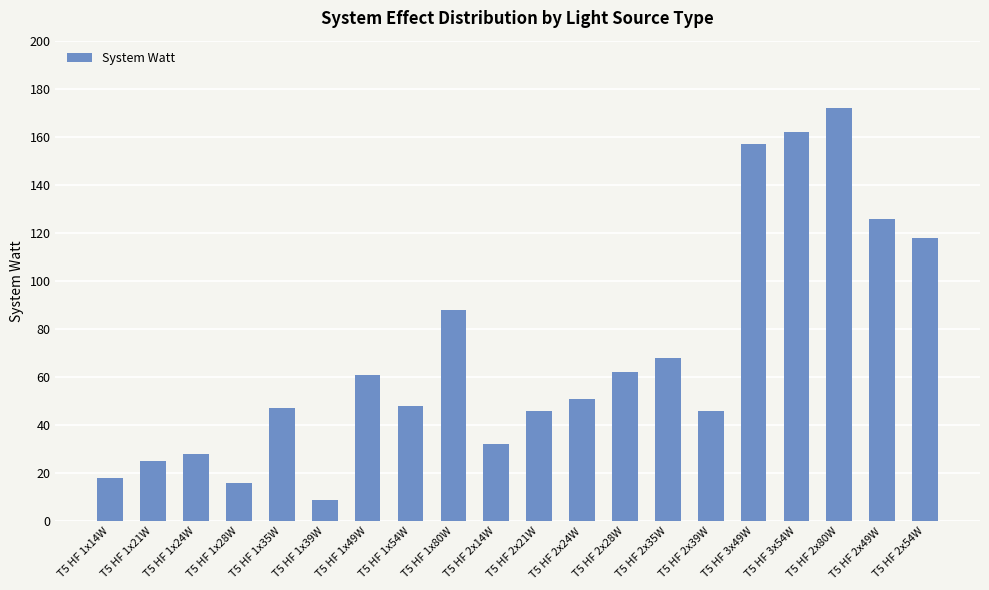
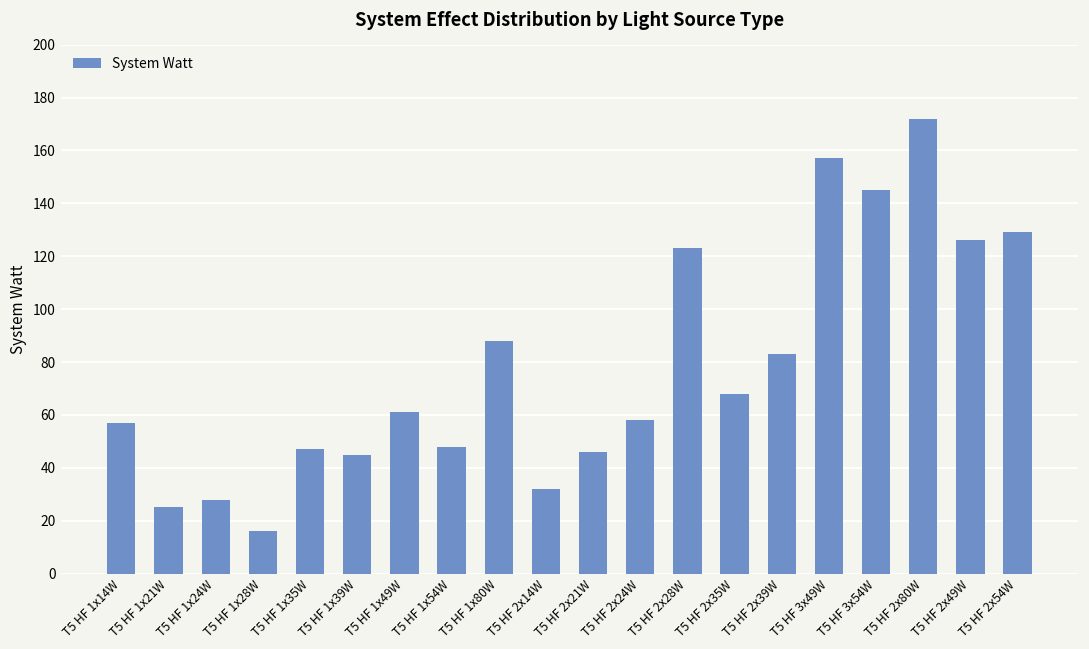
T5 HF 1x14W: 18 -> 57
T5 HF 1x39W: 9 -> 45
T5 HF 2x24W: 51 -> 58
T5 HF 2x28W: 62 -> 123
T5 HF 2x39W: 46 -> 83
T5 HF 3x54W: 162 -> 145
T5 HF 2x54W: 118 -> 129
